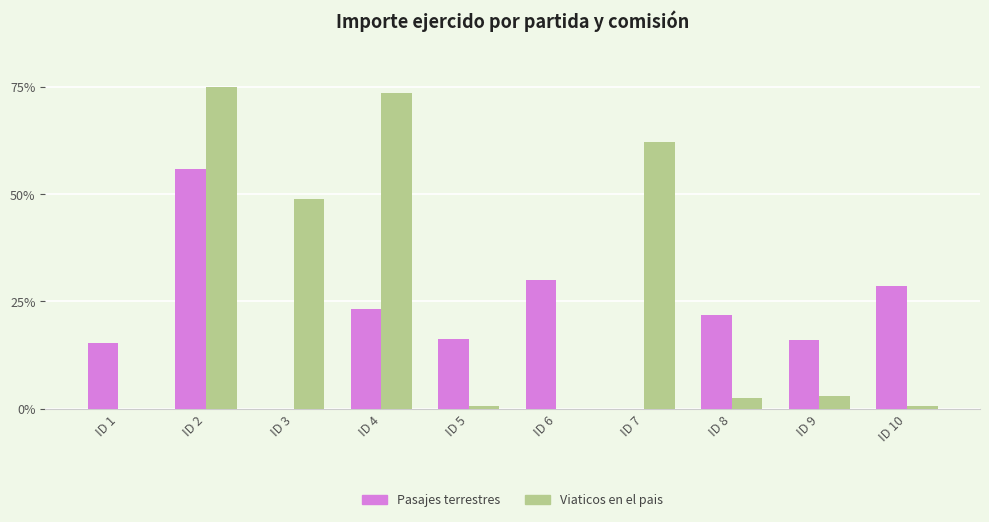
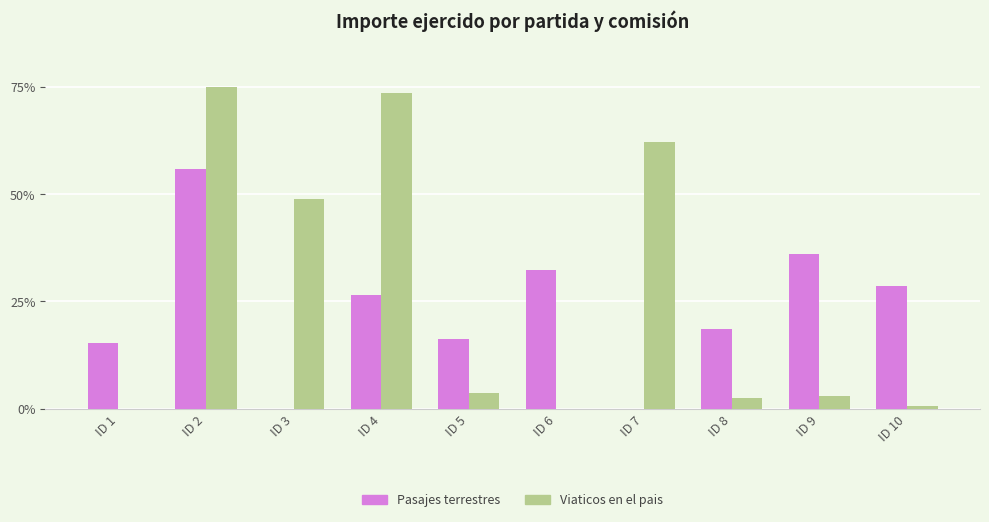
Pasajes terrestres, ID 4: 23% -> 26%
Viaticos en el pais, ID 5: 1% -> 4%
Pasajes terrestres, ID 6: 30% -> 32%
Pasajes terrestres, ID 8: 22% -> 19%
Pasajes terrestres, ID 9: 16% -> 36%
